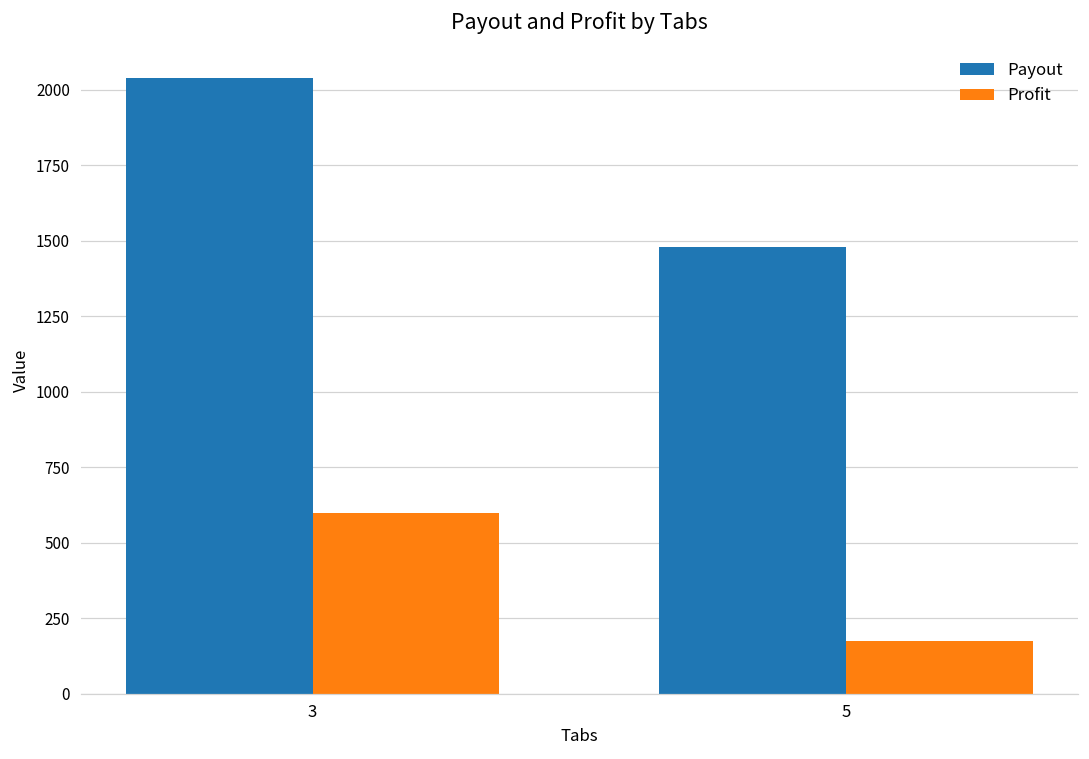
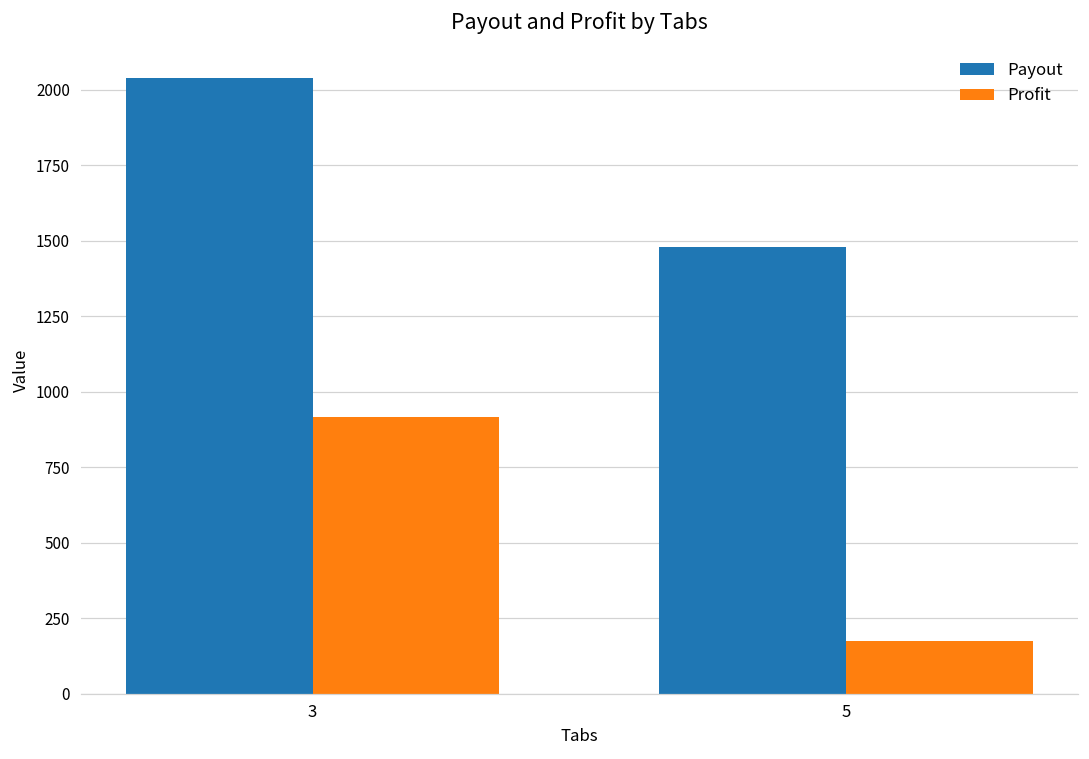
Profit, 3: 600 -> 920
